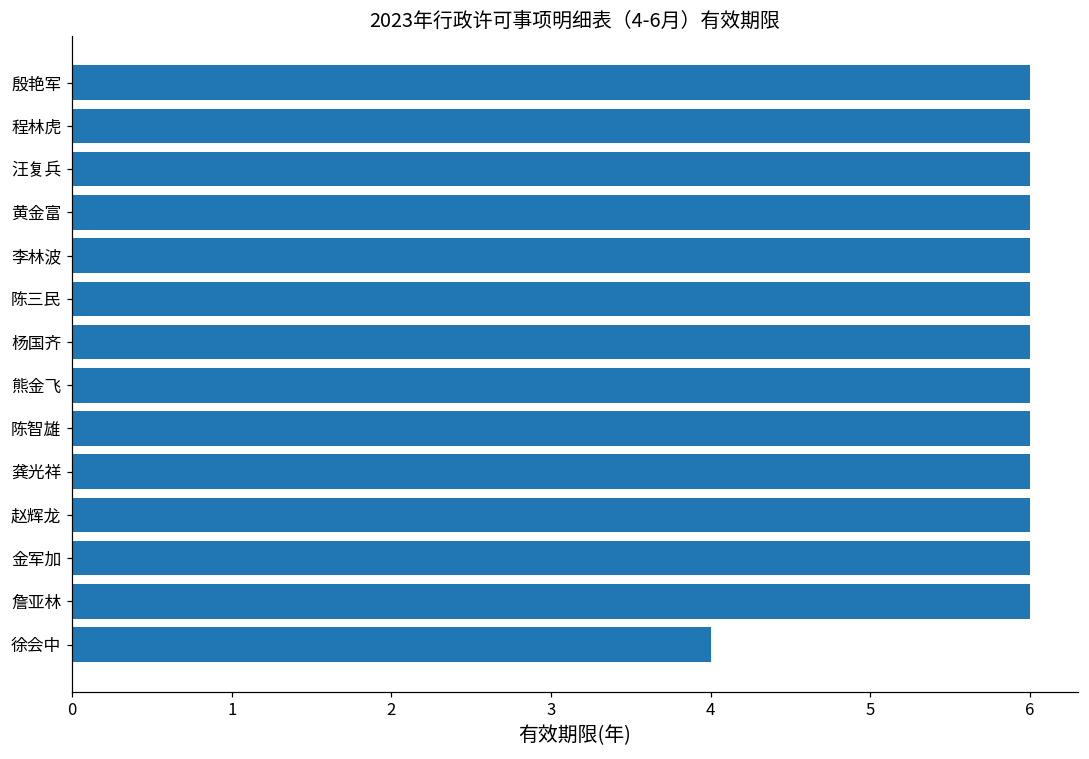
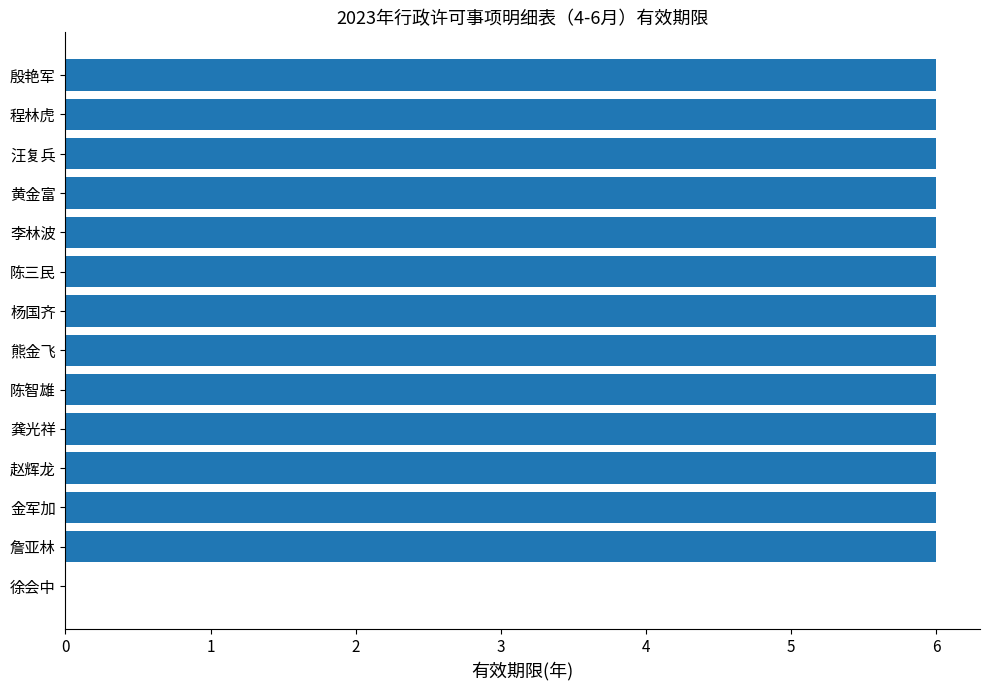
徐会中: 4 -> 0
